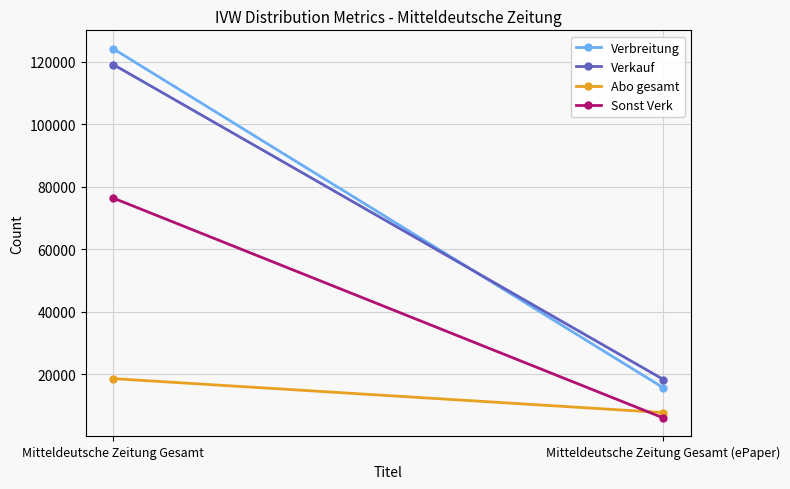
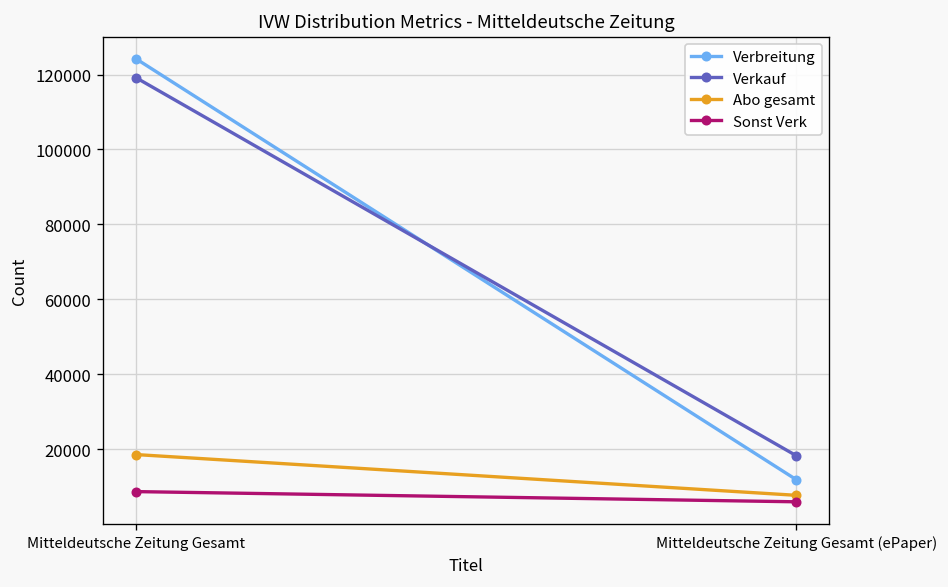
Sonst Verk, Mitteldeutsche Zeitung Gesamt: 76000 -> 9000
Verbreitung, Mitteldeutsche Zeitung Gesamt (ePaper): 16000 -> 12000
